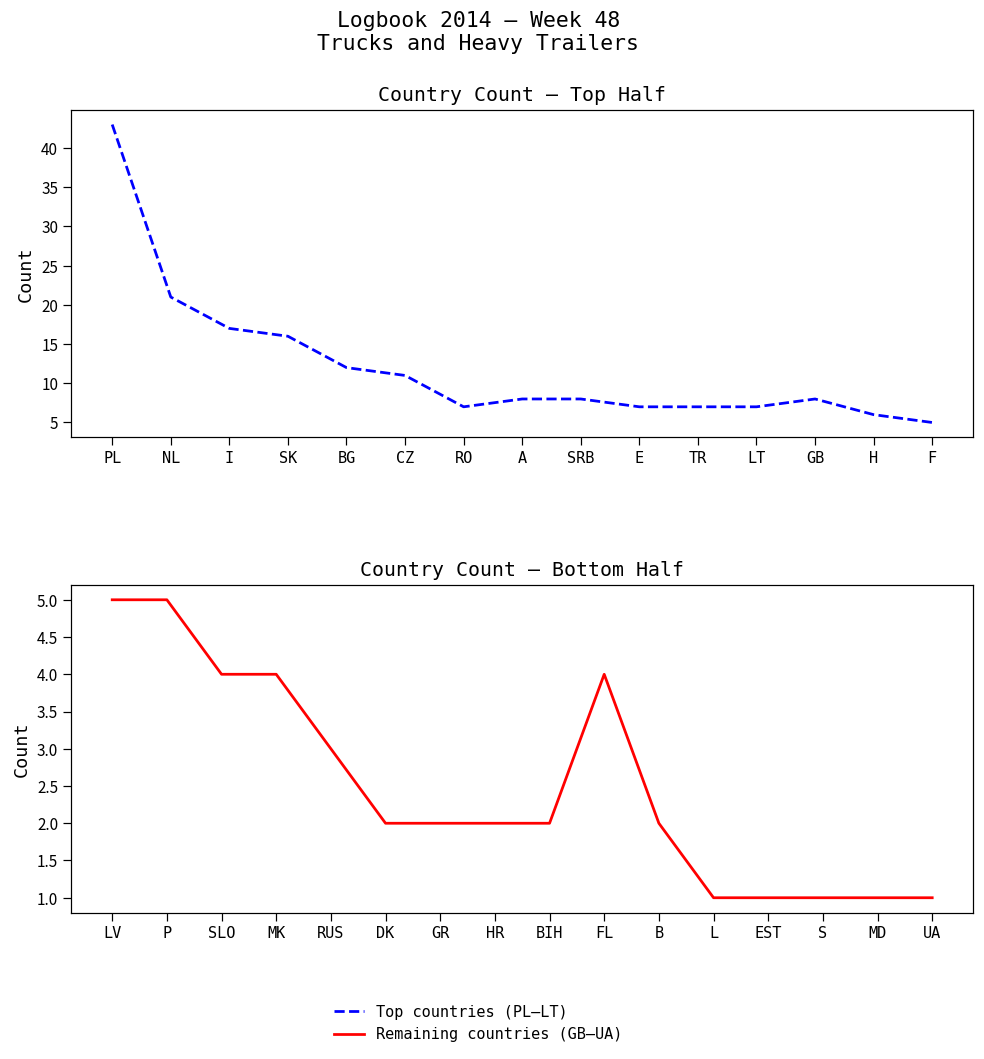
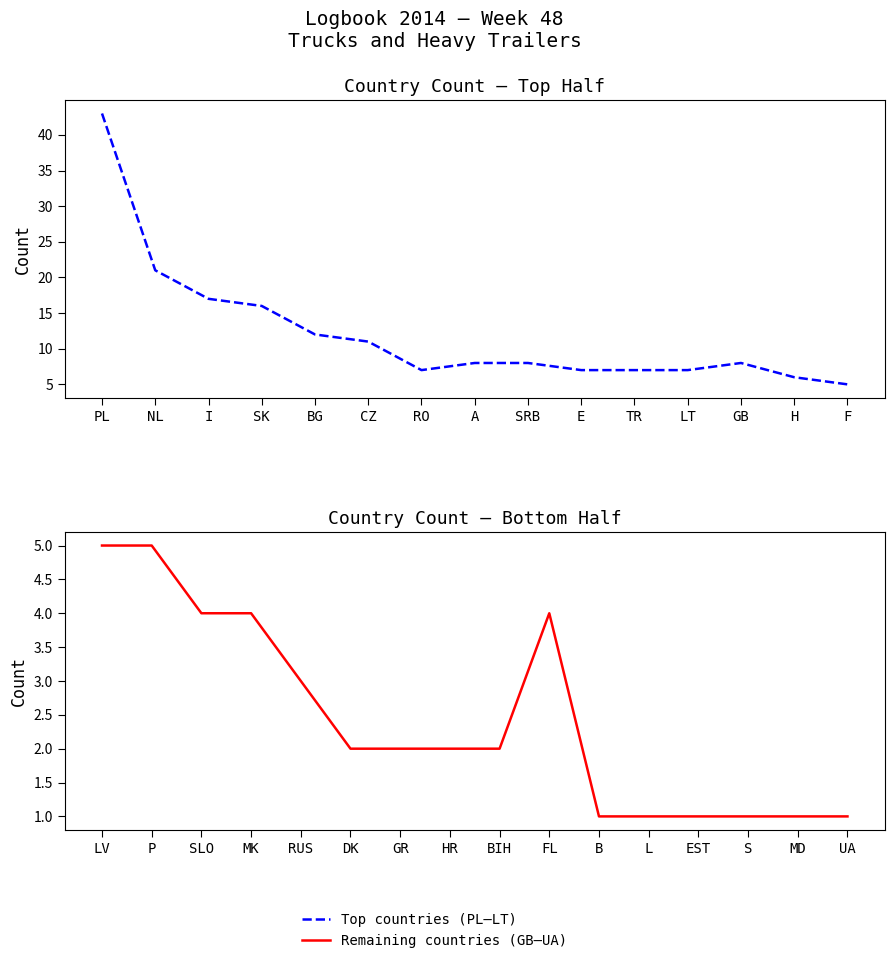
Country Count – Bottom Half, B: 2 -> 1
